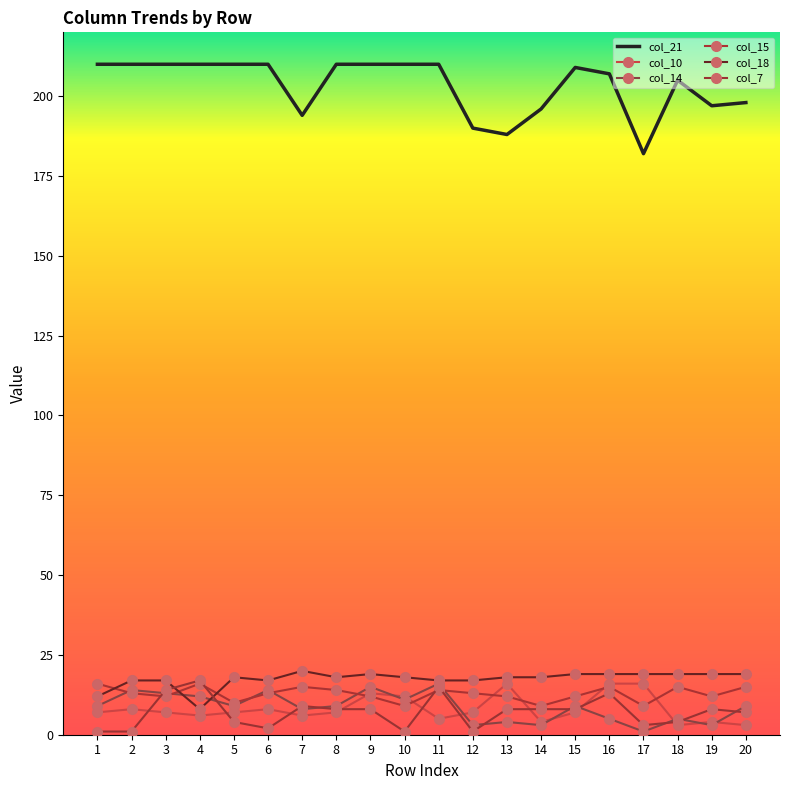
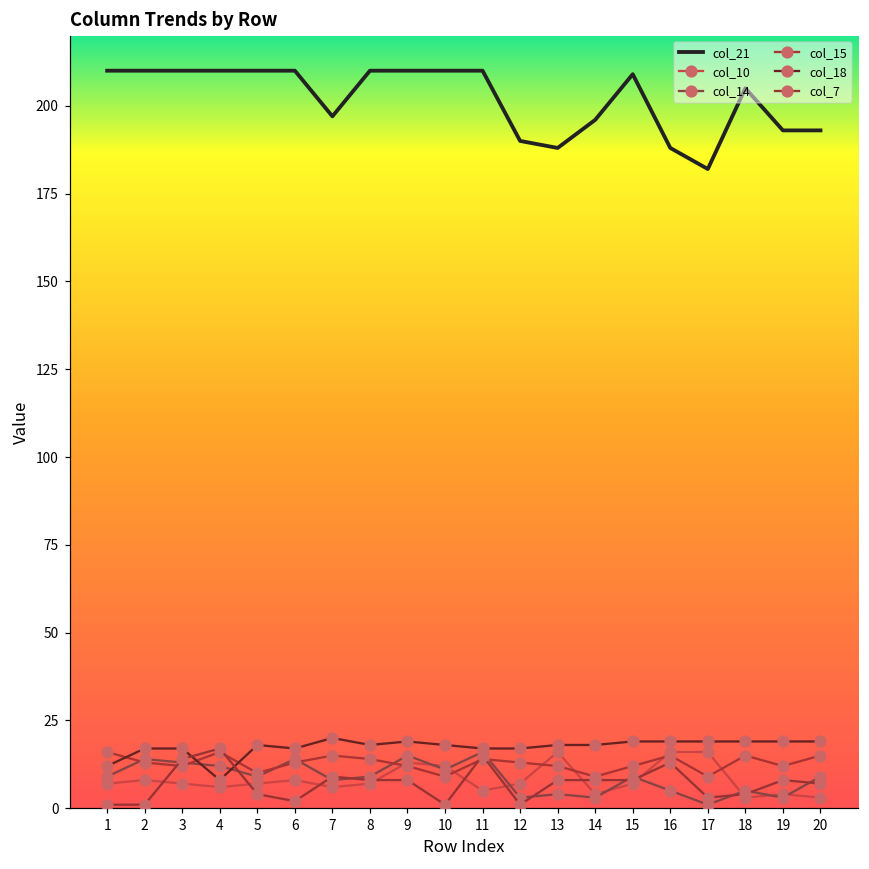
col_21, 7: 194 -> 197
col_21, 16: 207 -> 188
col_21, 19: 197 -> 193
col_21, 20: 198 -> 193
